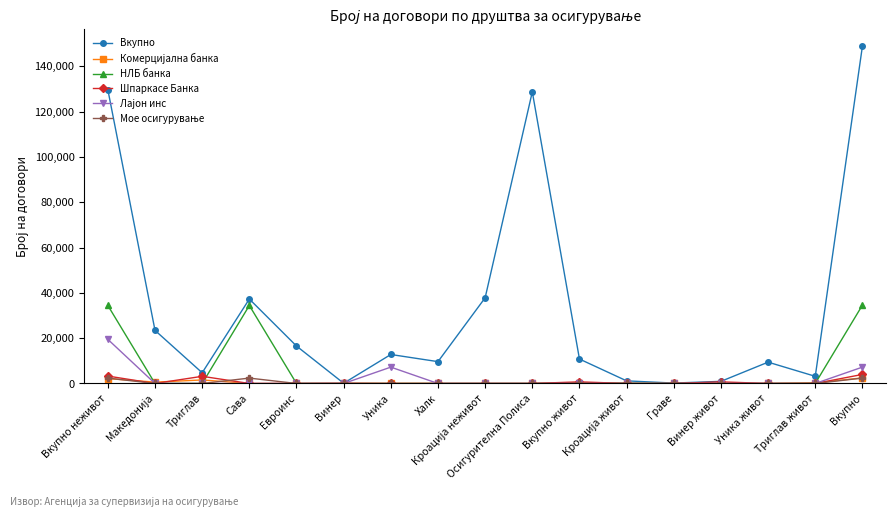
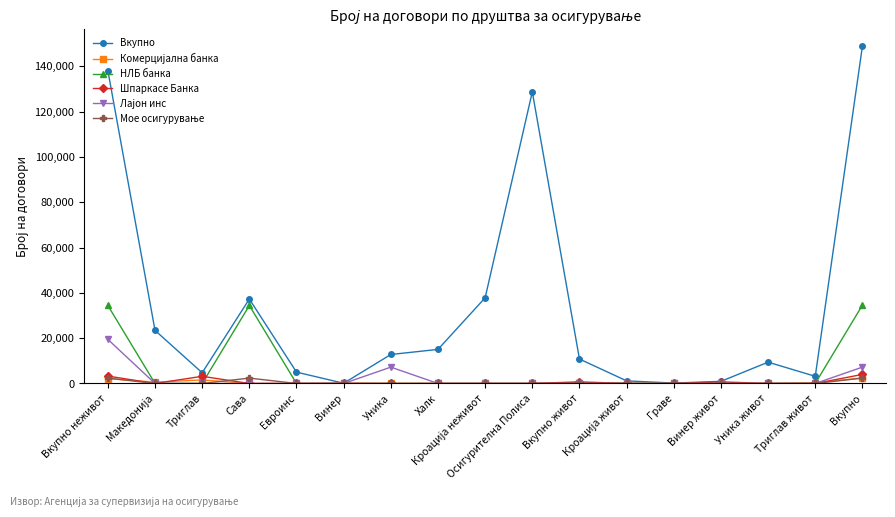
Вкупно, Вкупно неживот: 130,000 -> 138,000
Вкупно, Евроинс: 17,000 -> 5,000
Вкупно, Халк: 10,000 -> 15,000
